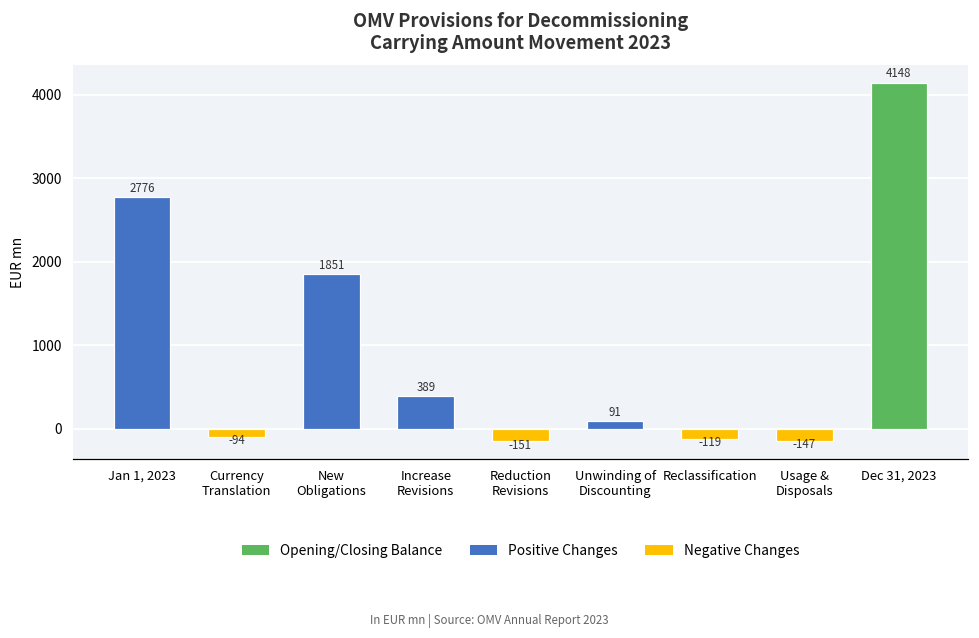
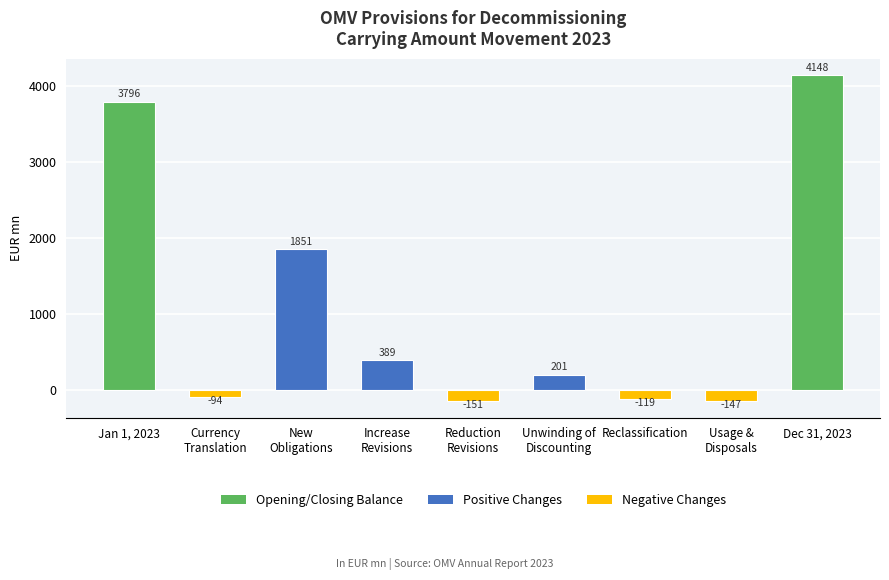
Jan 1, 2023: 2776 -> 3796
Unwinding of Discounting: 91 -> 201
